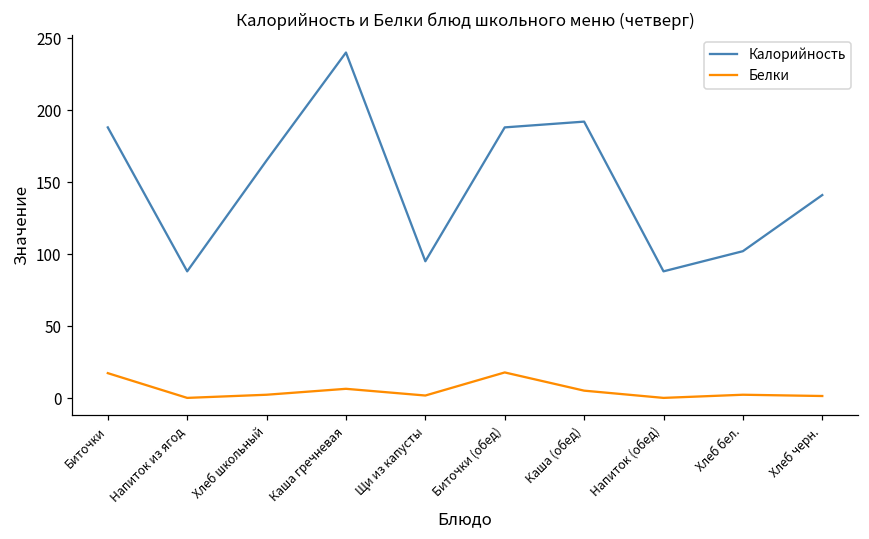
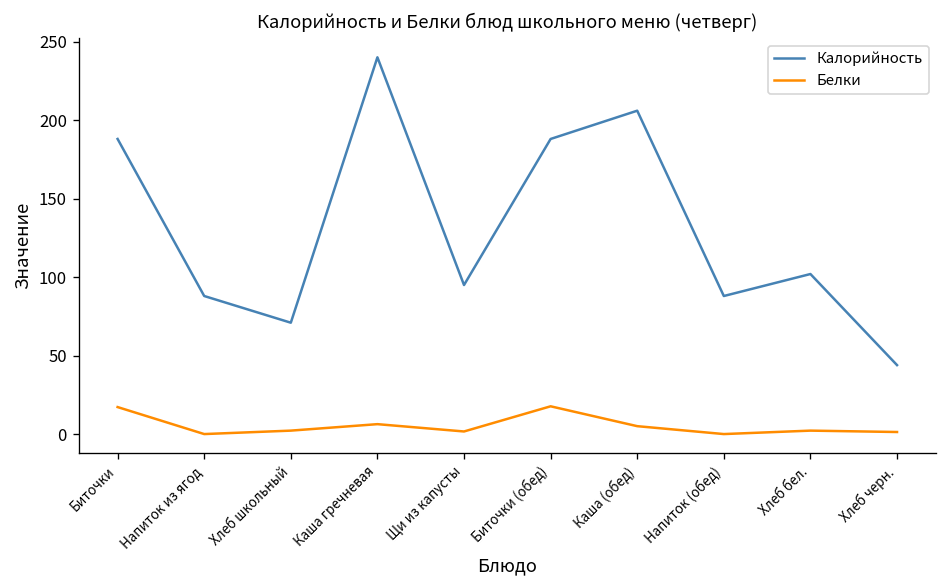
Калорийность, Хлеб школьный: 165 -> 71
Калорийность, Каша (обед): 192 -> 206
Калорийность, Хлеб черн.: 141 -> 44
